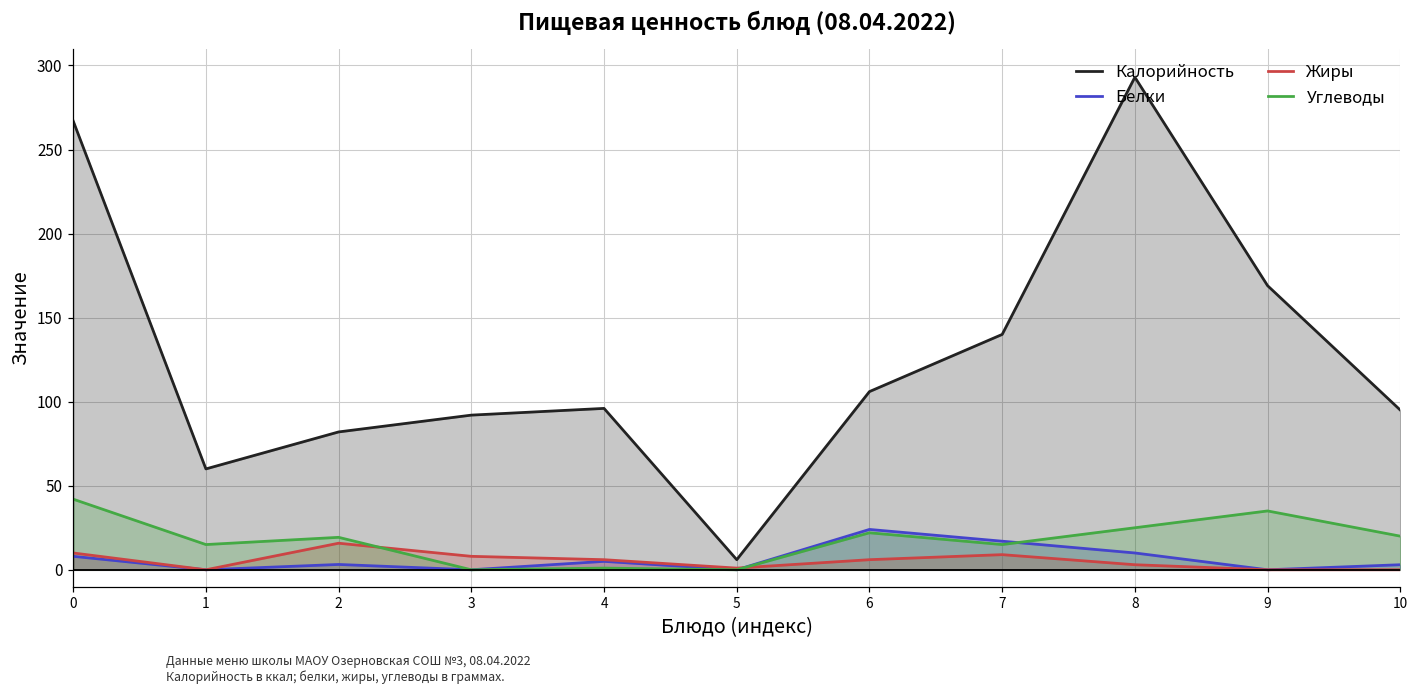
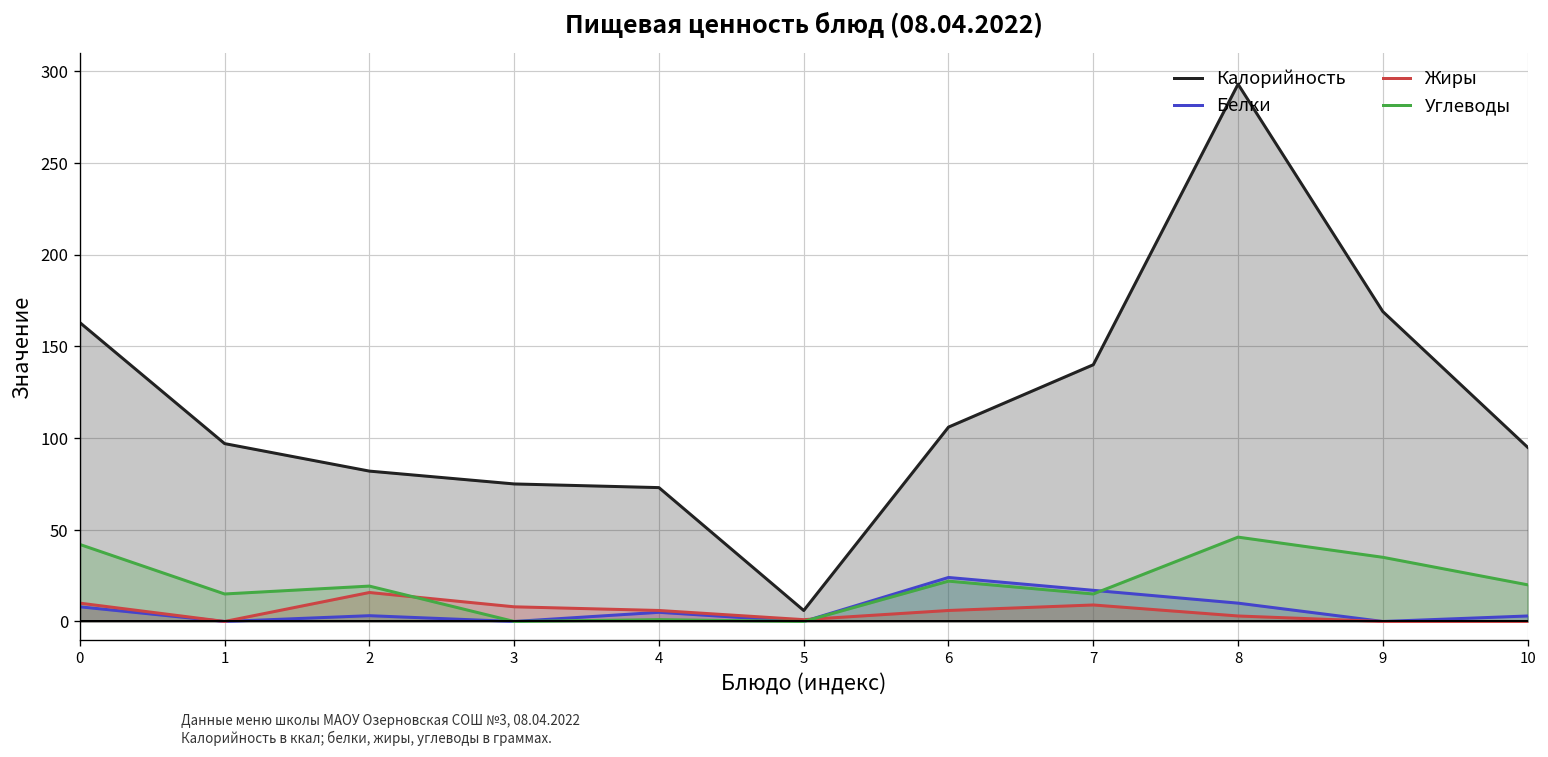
Калорийность, 0: 267 -> 163
Калорийность, 1: 60 -> 97
Калорийность, 3: 92 -> 75
Калорийность, 4: 96 -> 73
Углеводы, 8: 25 -> 46
